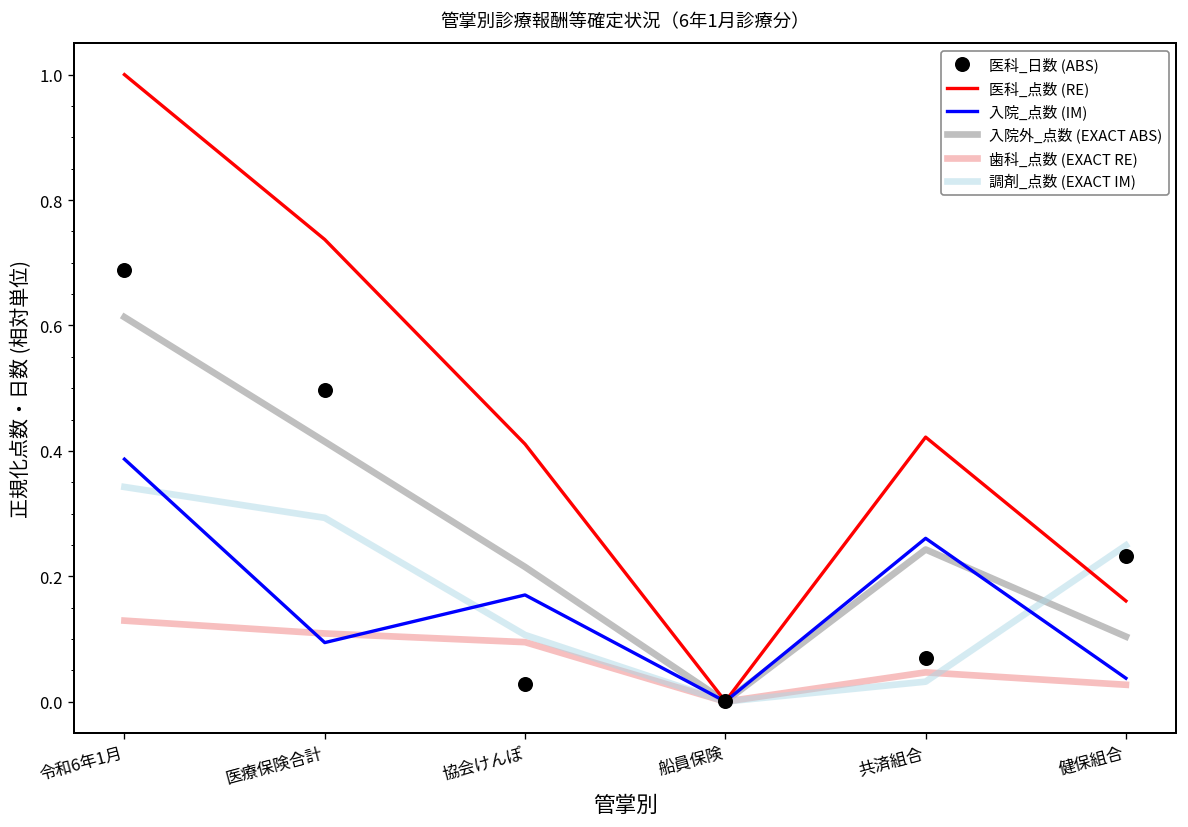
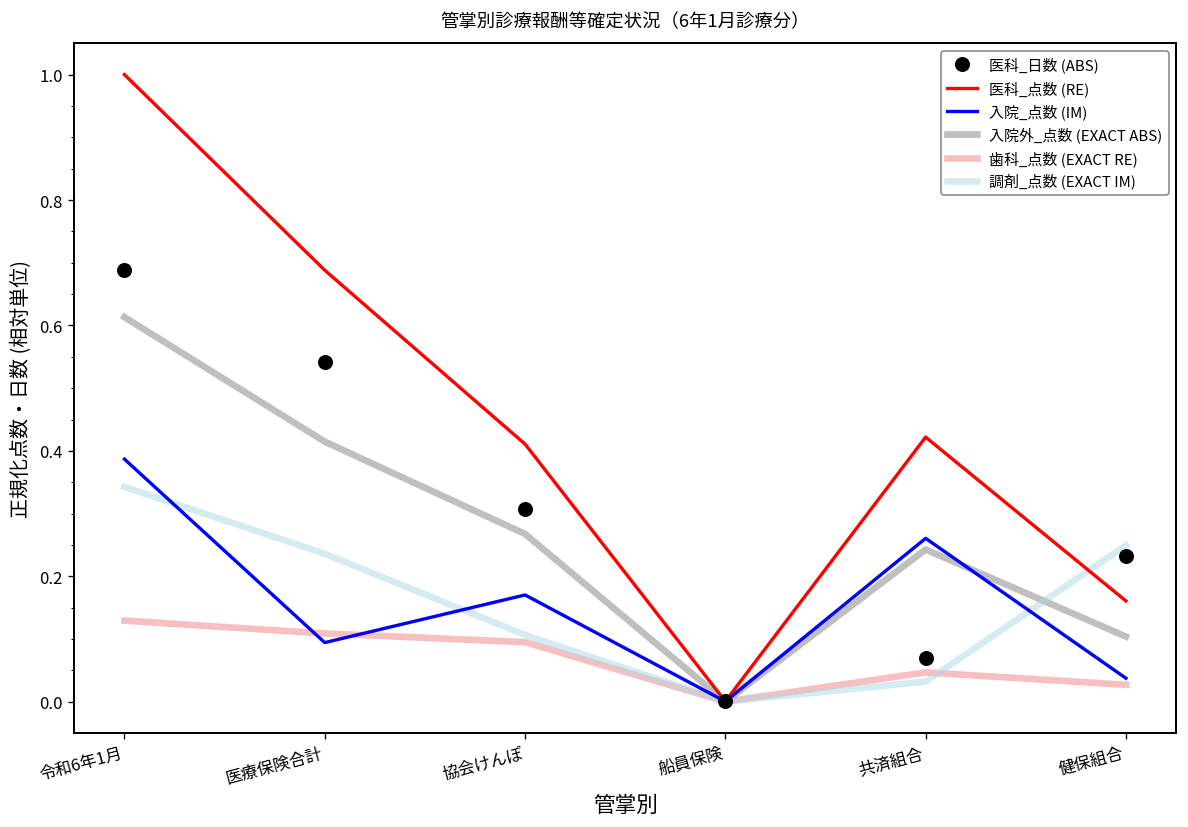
医科_日数 (ABS), 医療保険合計: 0.50 -> 0.54
医科_点数 (RE), 医療保険合計: 0.74 -> 0.69
調剤_点数 (EXACT IM), 医療保険合計: 0.29 -> 0.24
医科_日数 (ABS), 協会けんぽ: 0.03 -> 0.31
入院外_点数 (EXACT ABS), 協会けんぽ: 0.21 -> 0.27
